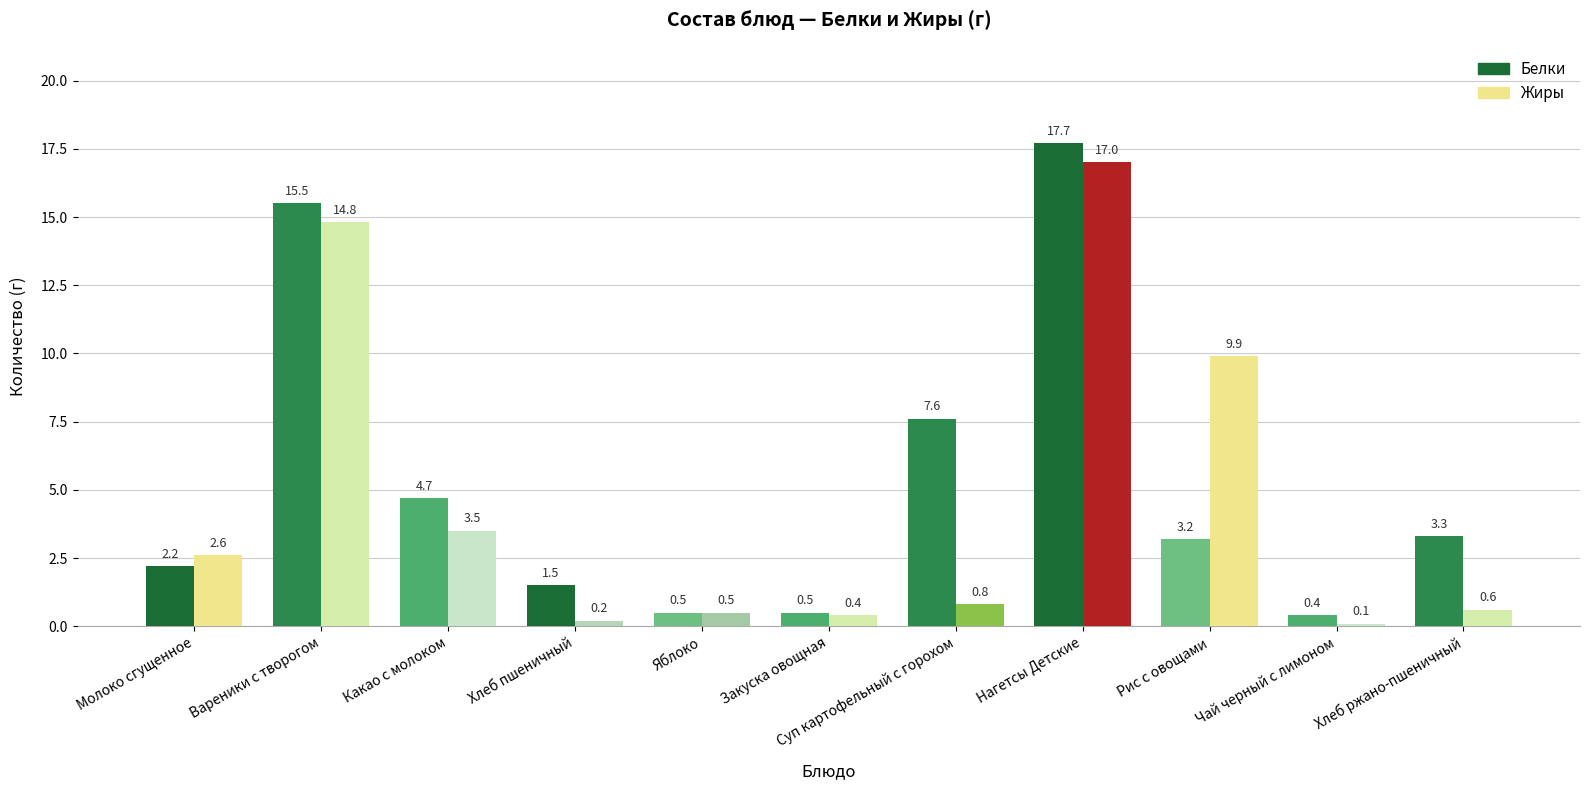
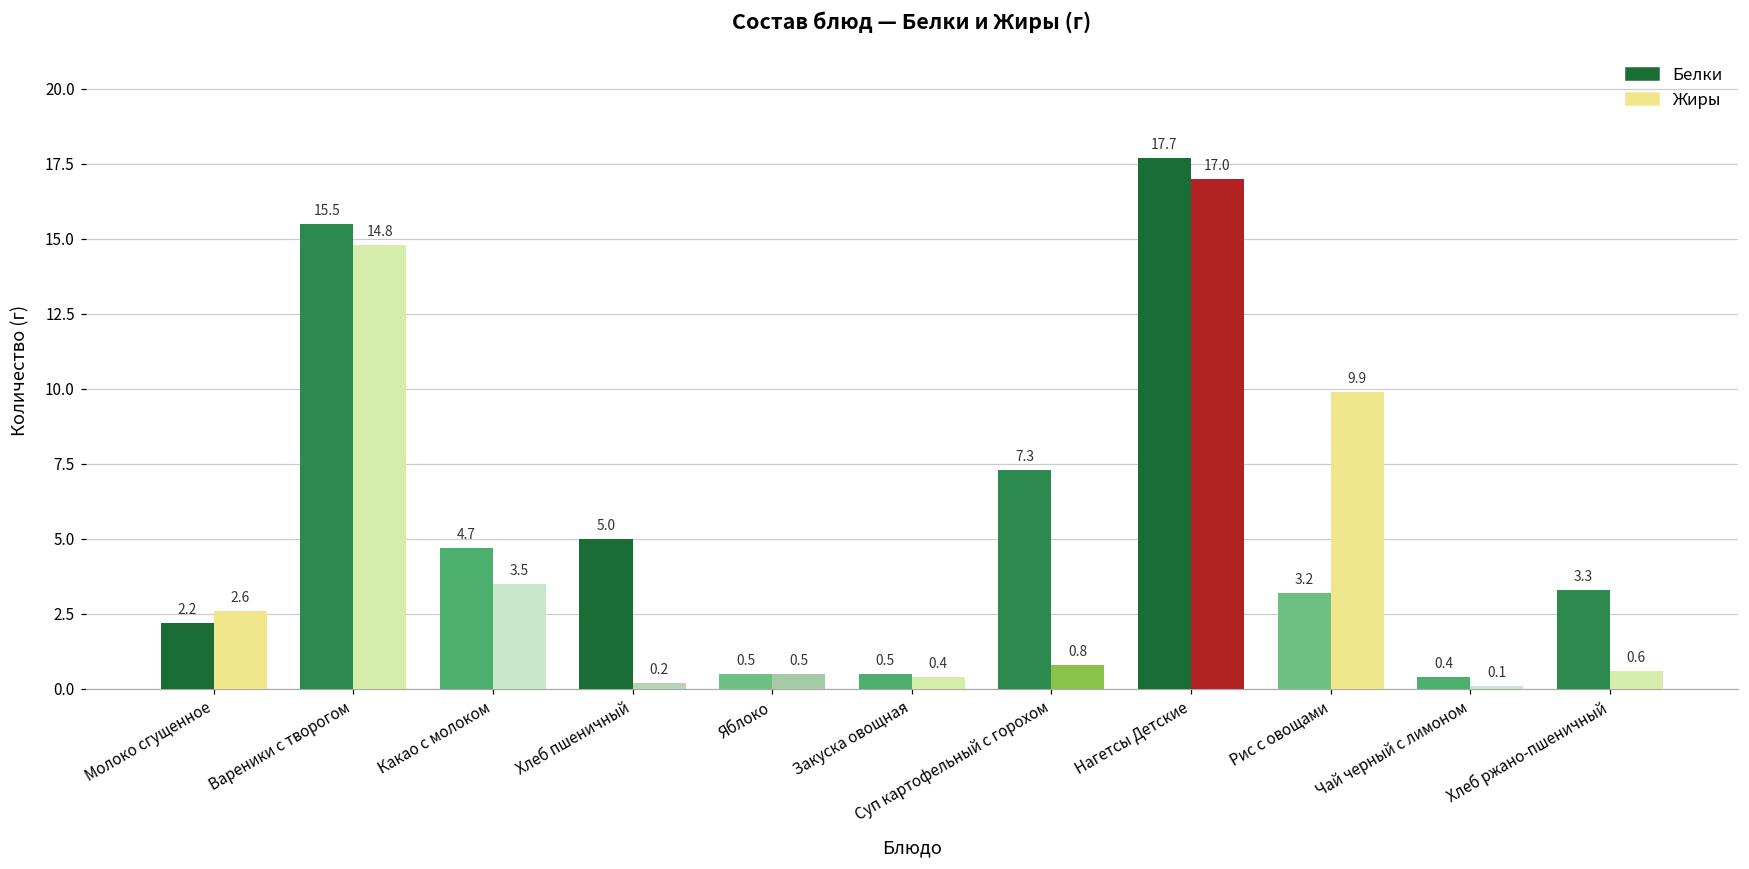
Белки, Хлеб пшеничный: 1.5 -> 5.0
Белки, Суп картофельный с горохом: 7.6 -> 7.3
